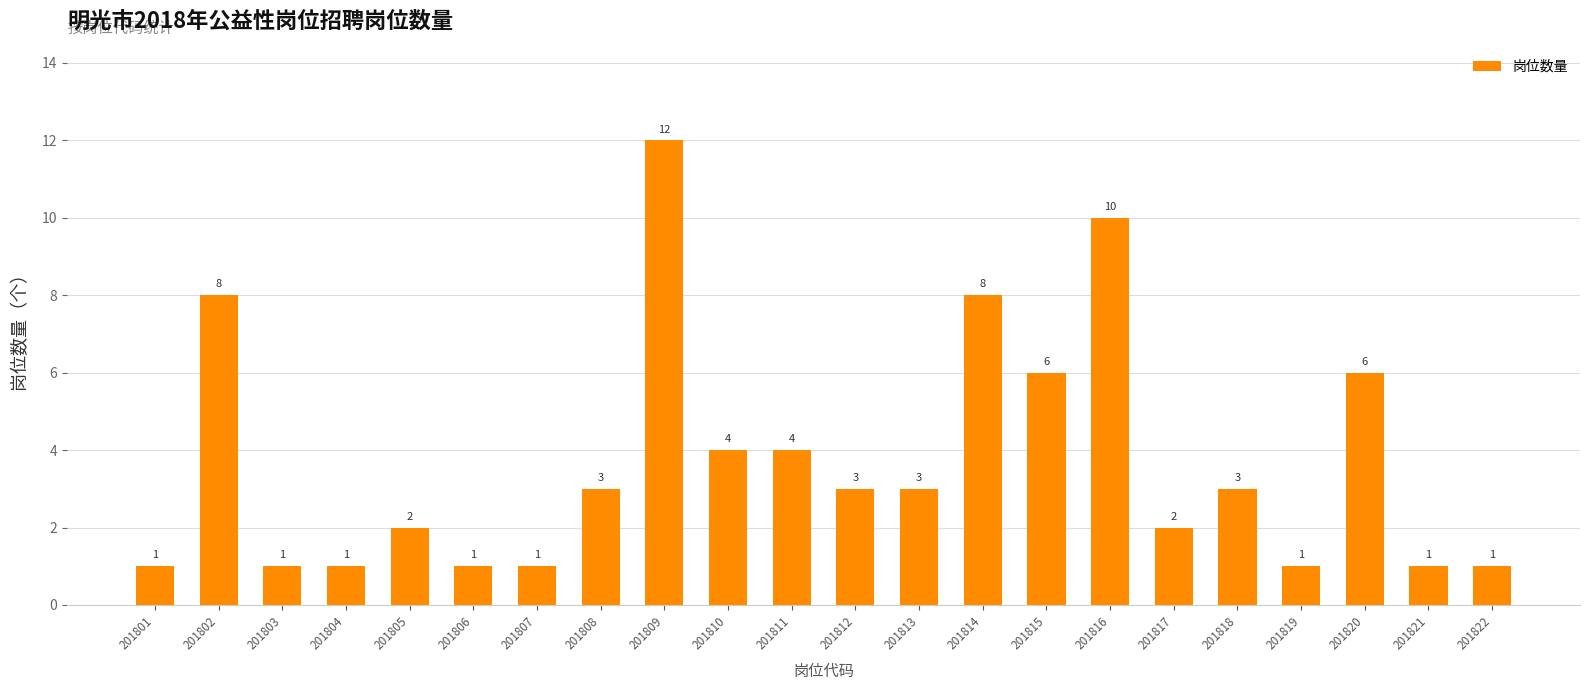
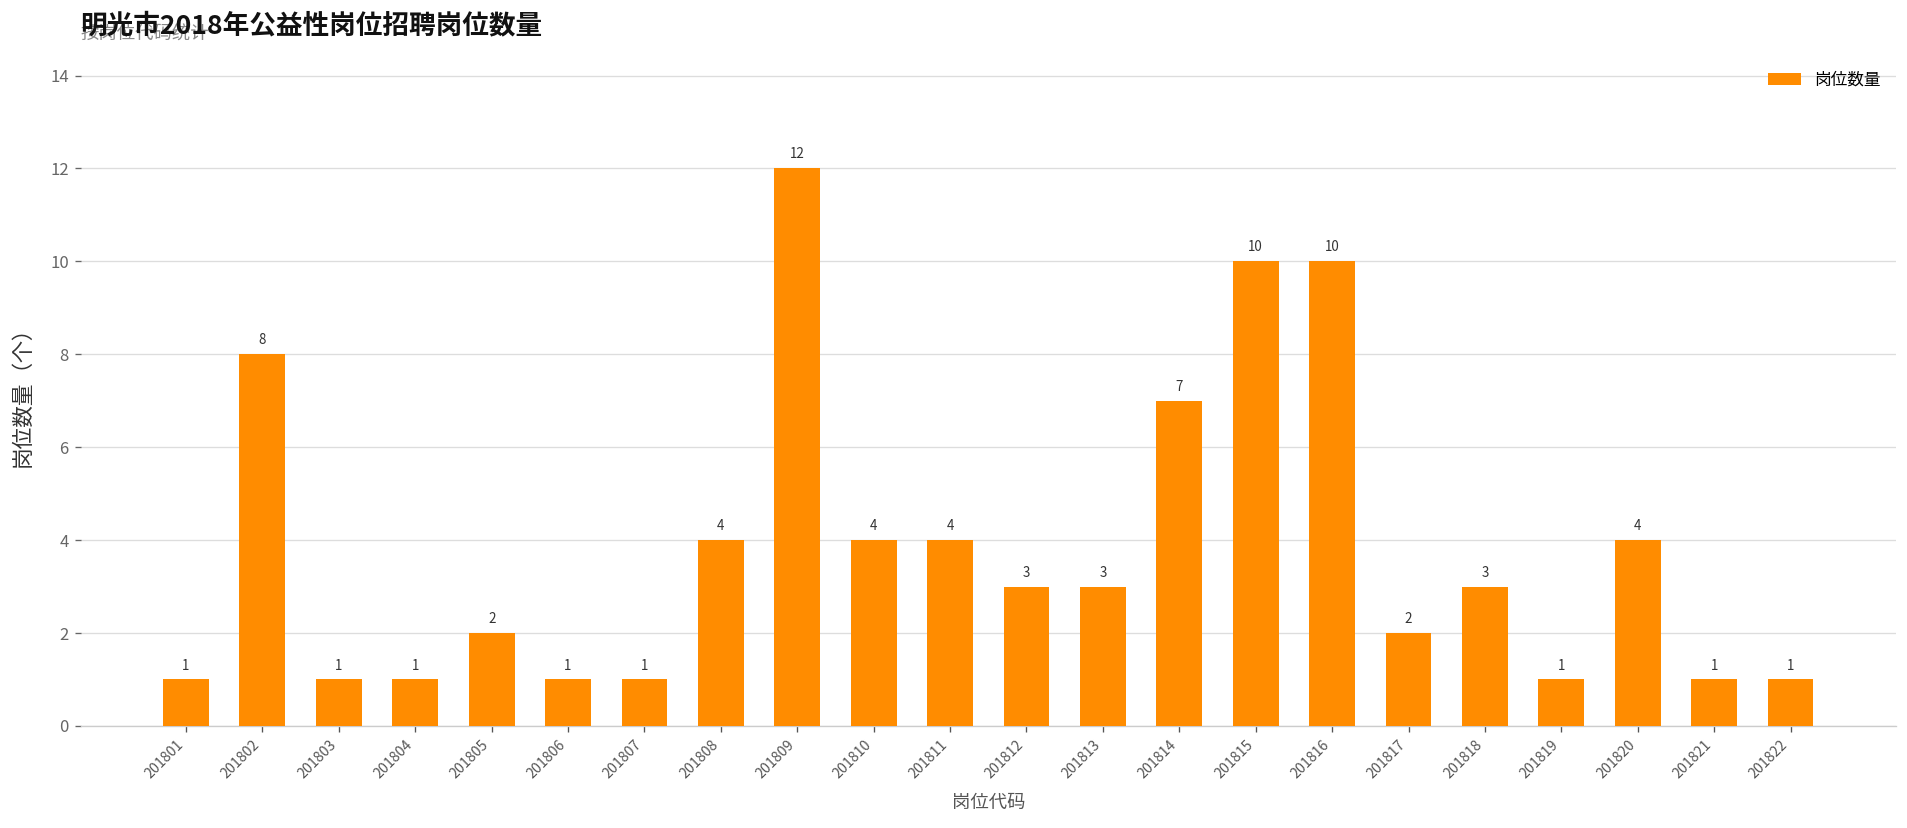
201808: 3 -> 4
201814: 8 -> 7
201815: 6 -> 10
201820: 6 -> 4
